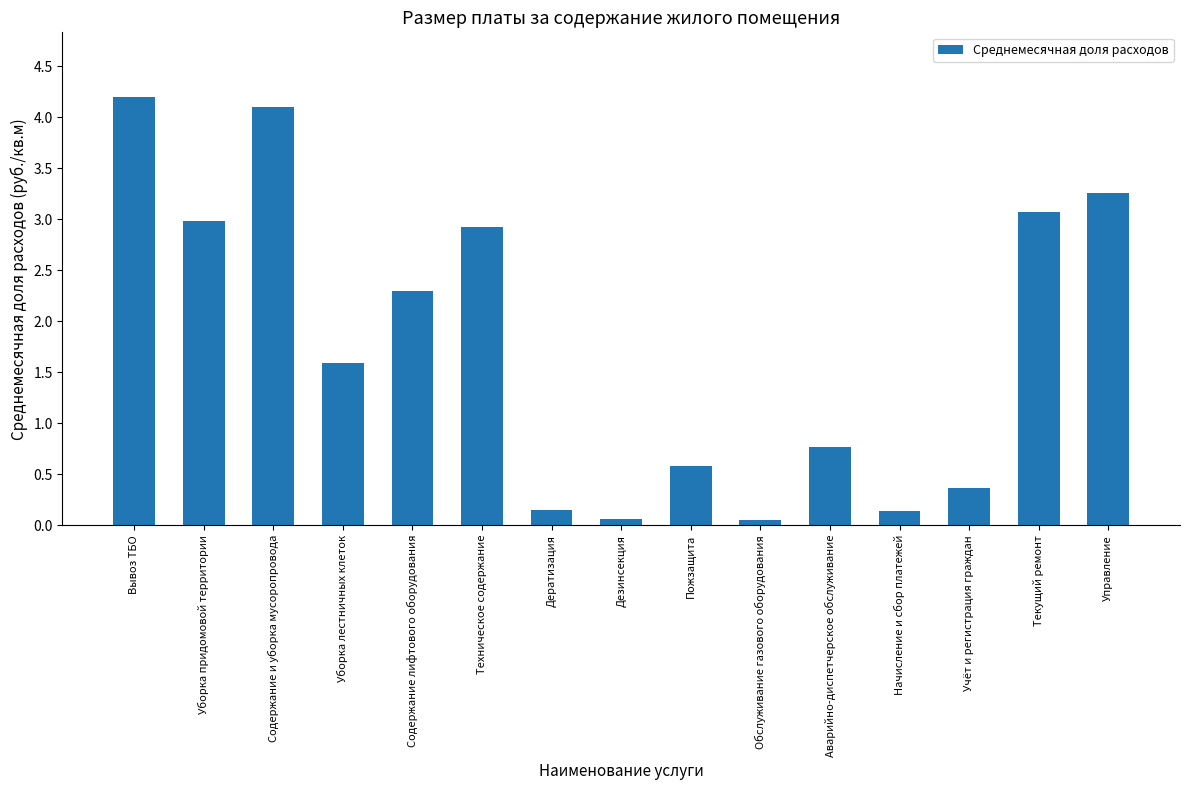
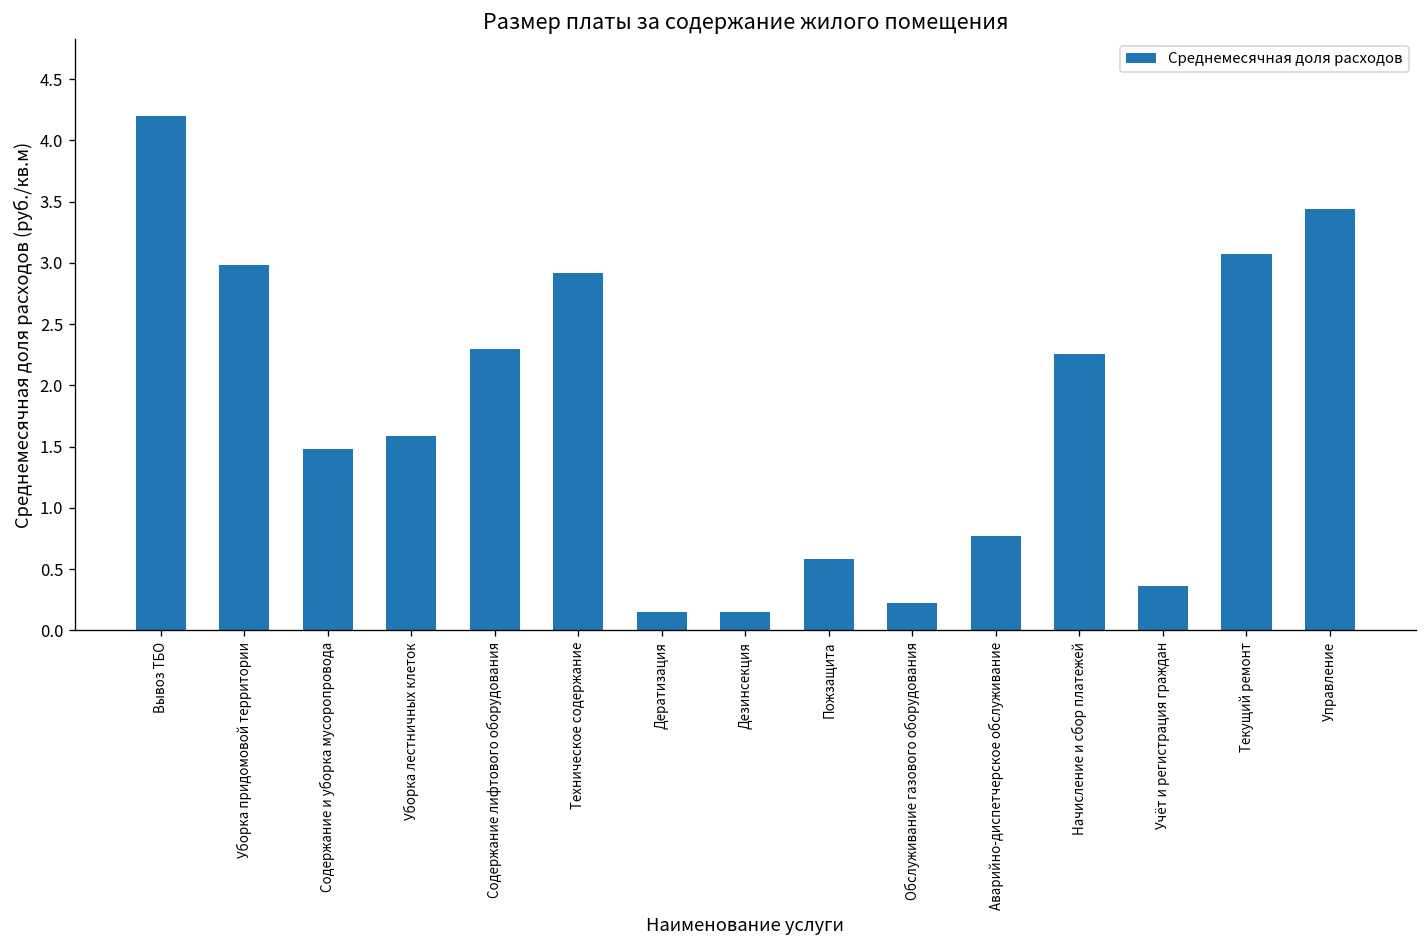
Содержание и уборка мусоропровода: 4.10 -> 1.48
Дезинсекция: 0.06 -> 0.15
Обслуживание газового оборудования: 0.05 -> 0.22
Начисление и сбор платежей: 0.14 -> 2.26
Управление: 3.26 -> 3.44
